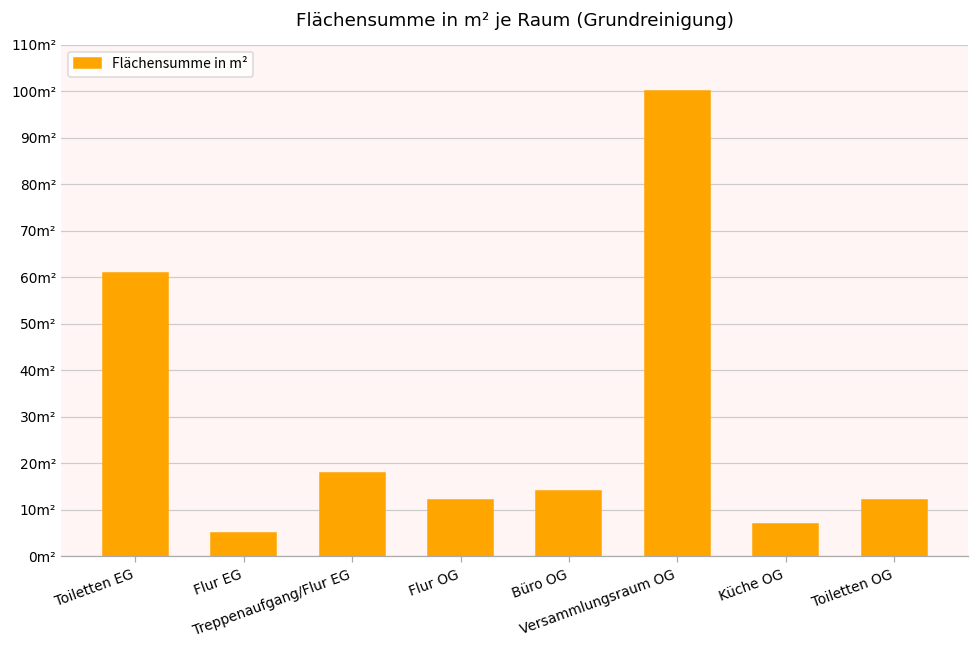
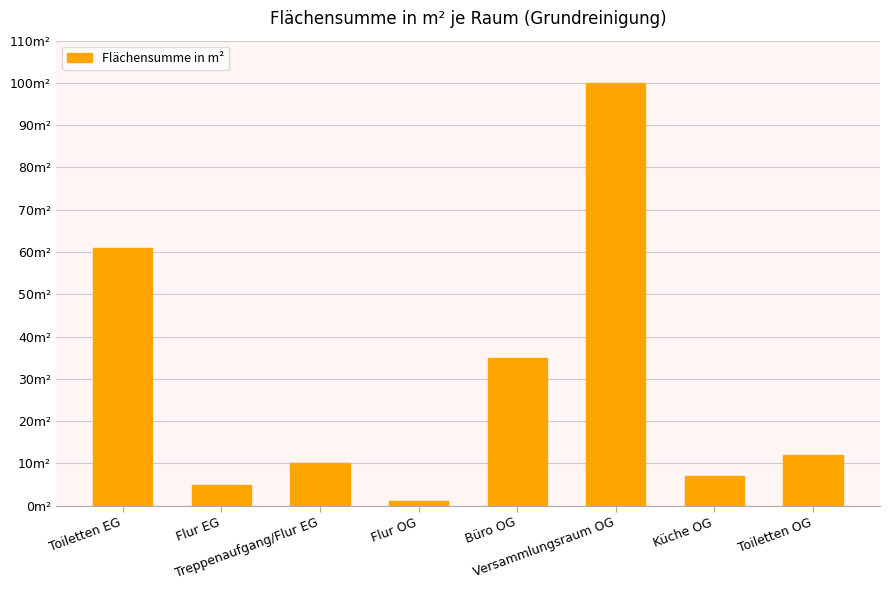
Treppenaufgang/Flur EG: 18m² -> 10m²
Flur OG: 12m² -> 1m²
Büro OG: 14m² -> 35m²
